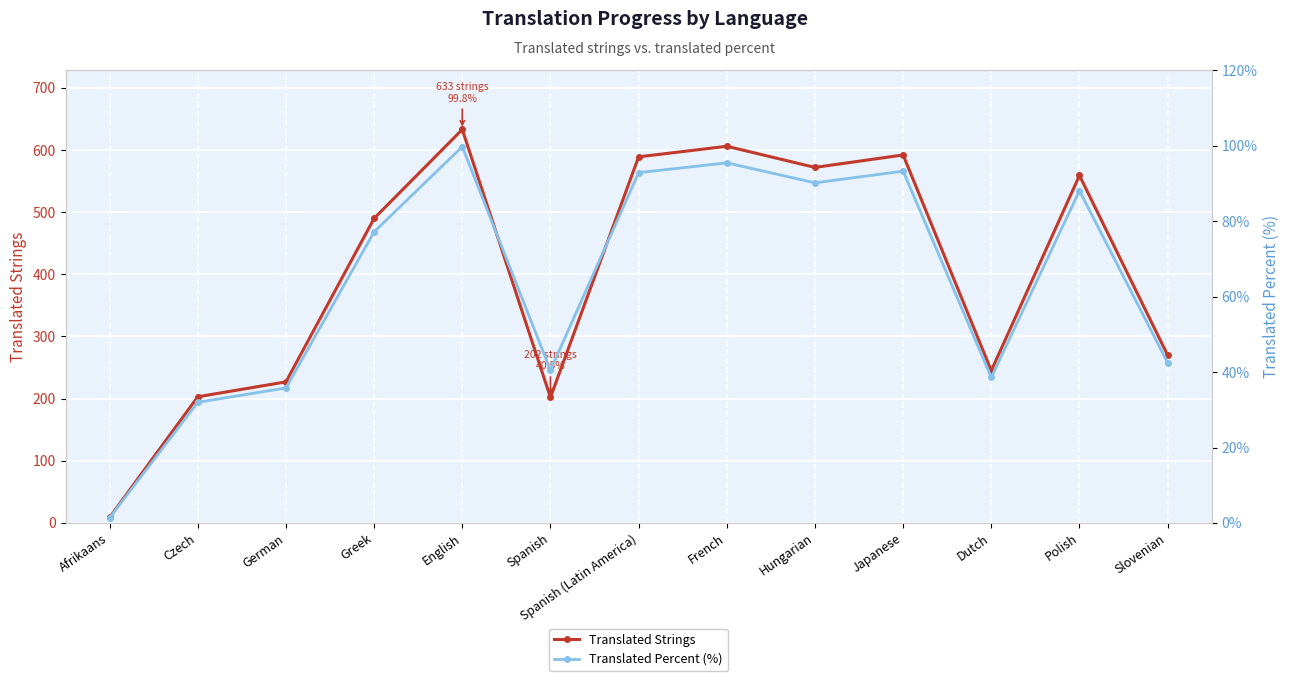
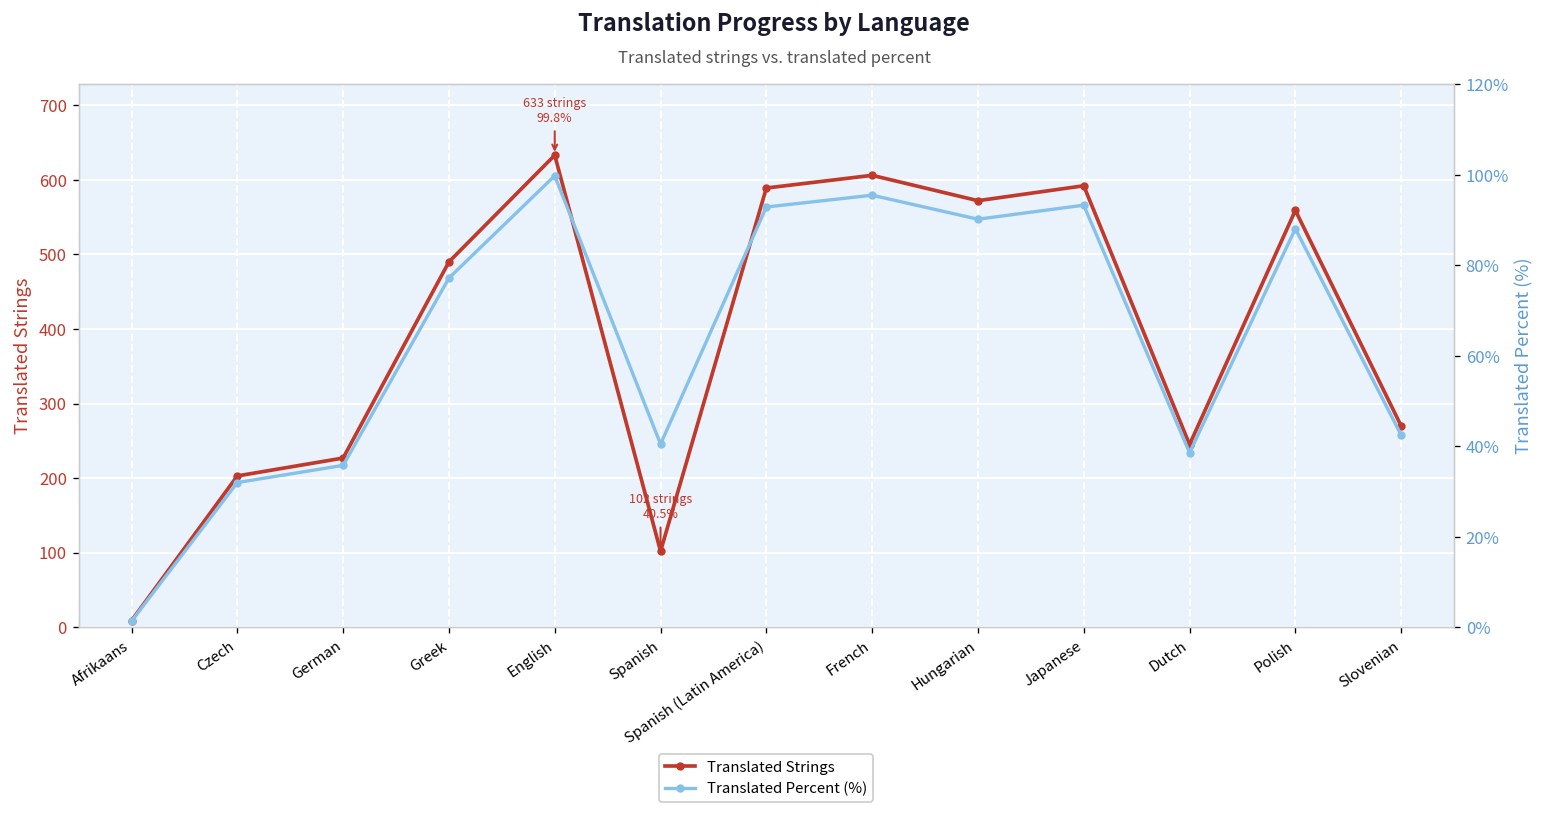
Translated Strings, Spanish: 202 -> 102
